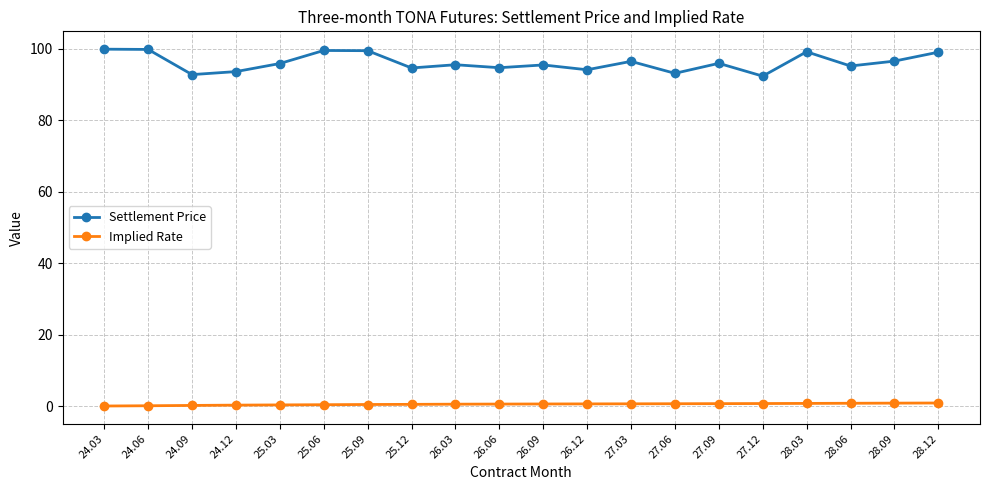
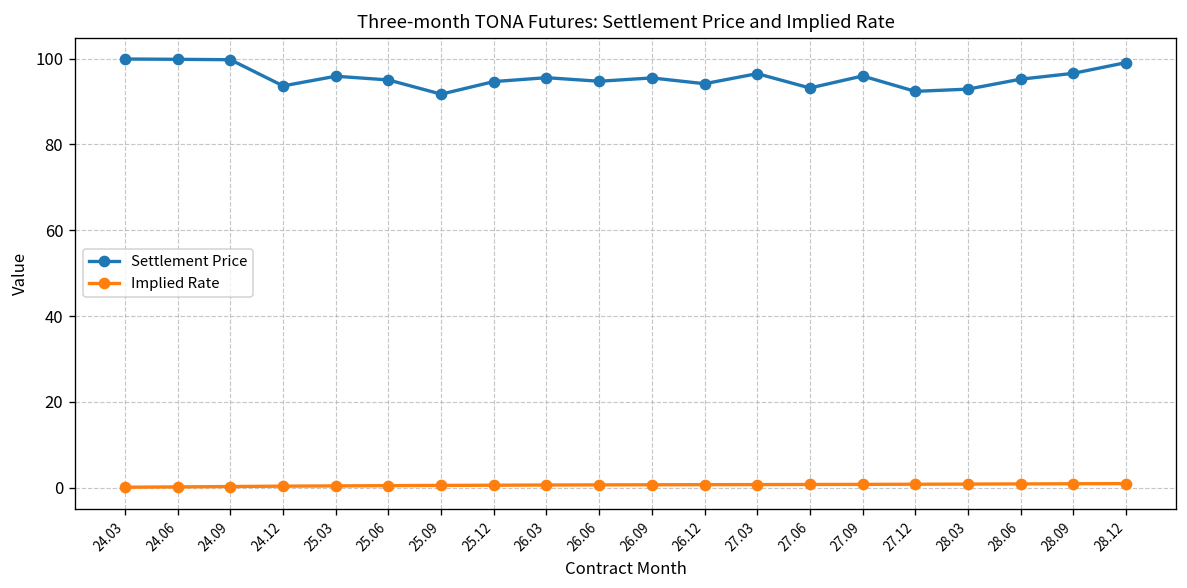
Settlement Price, 24.09: 93 -> 100
Settlement Price, 25.06: 100 -> 95
Settlement Price, 25.09: 99 -> 92
Settlement Price, 28.03: 99 -> 93
